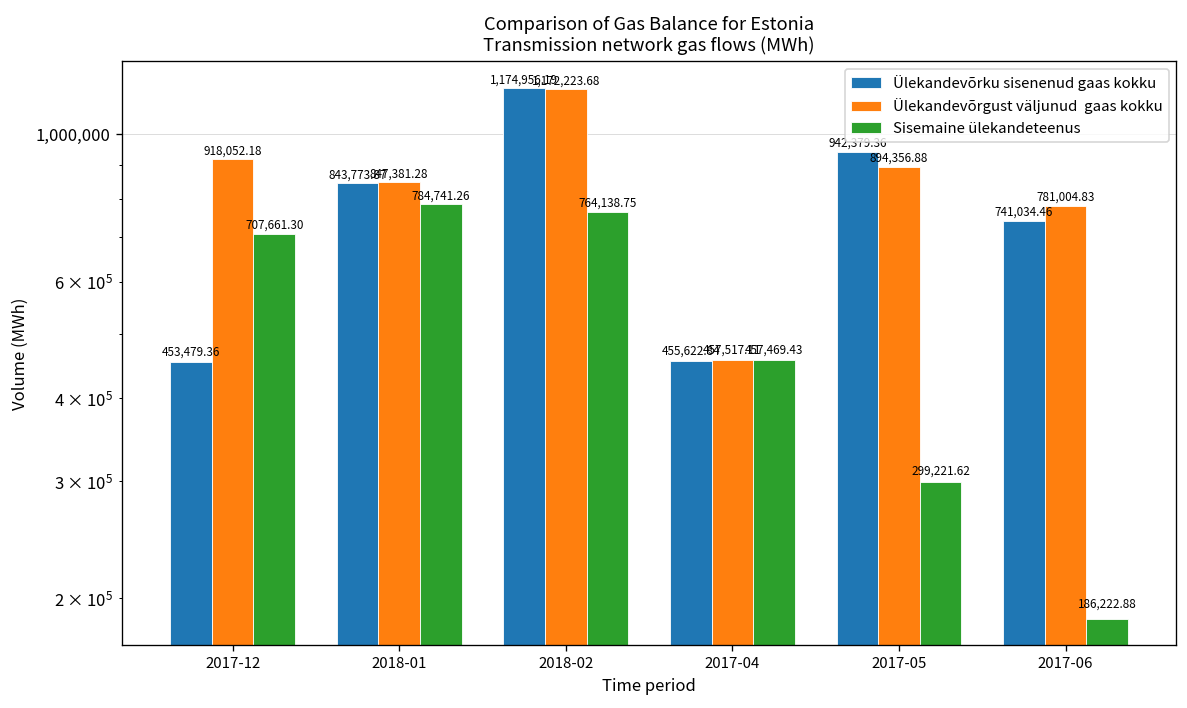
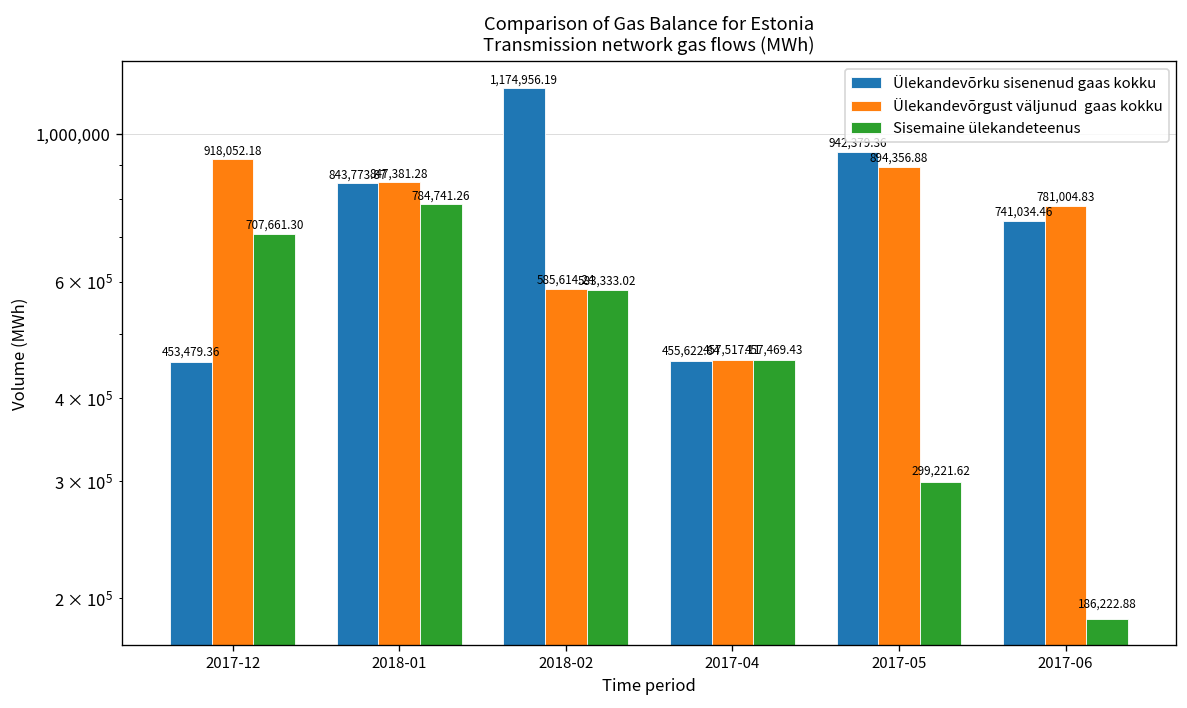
Ülekandevõrgust väljunud gaas kokku, 2018-02: 1,172,223.68 -> 585,614.24
Sisemaine ülekandeteenus, 2018-02: 764,138.75 -> 583,333.02
